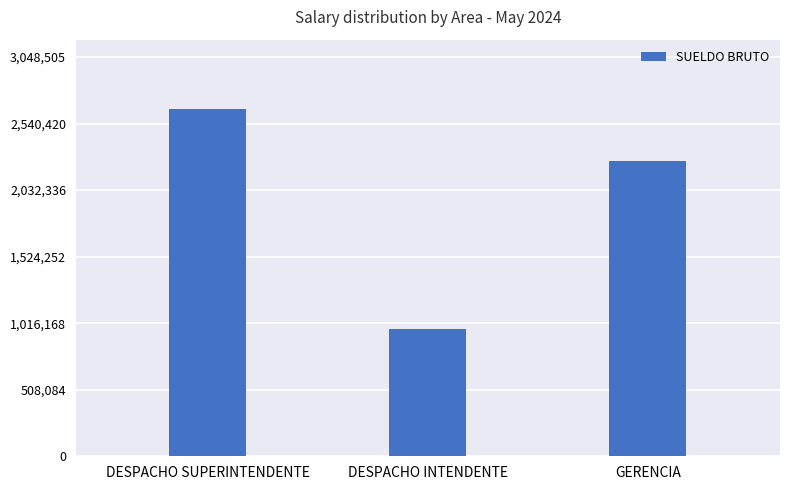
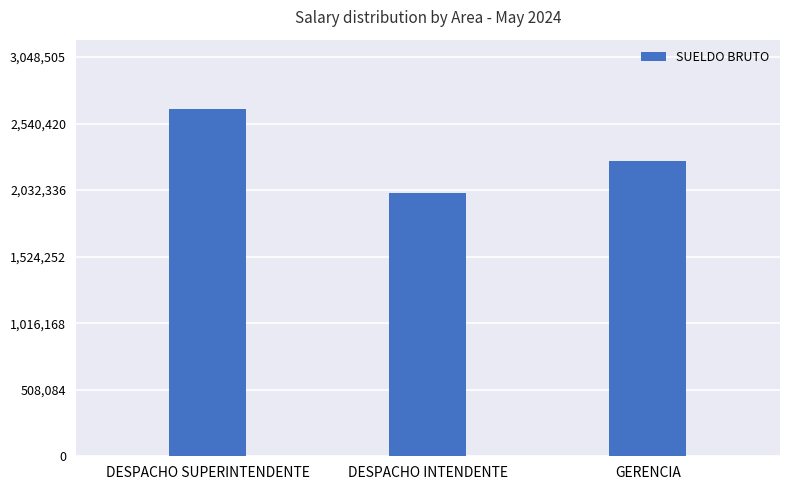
DESPACHO INTENDENTE: 970,000 -> 2,010,000
